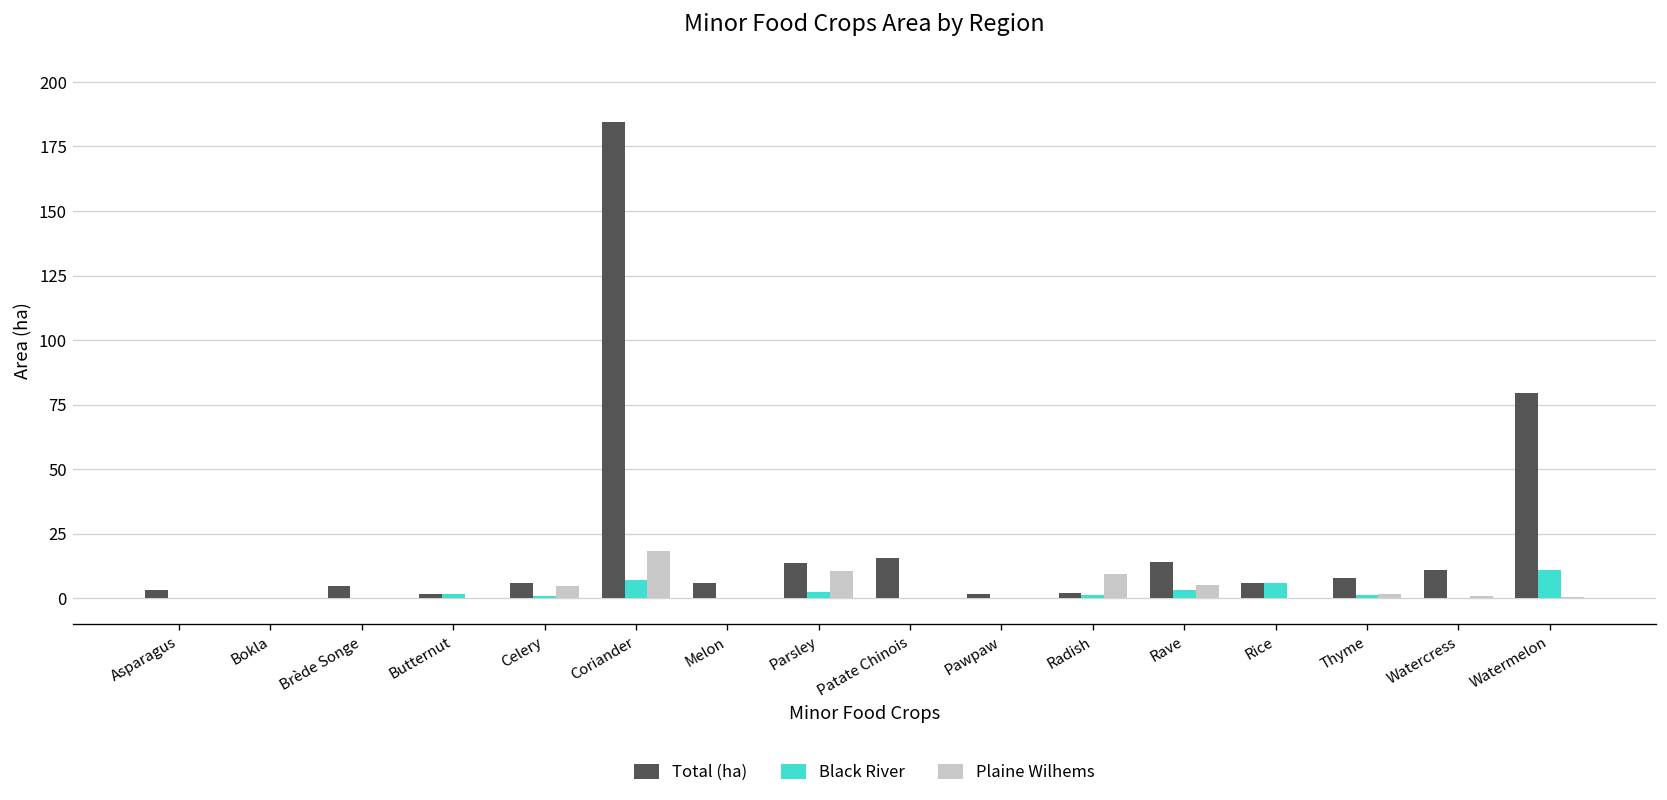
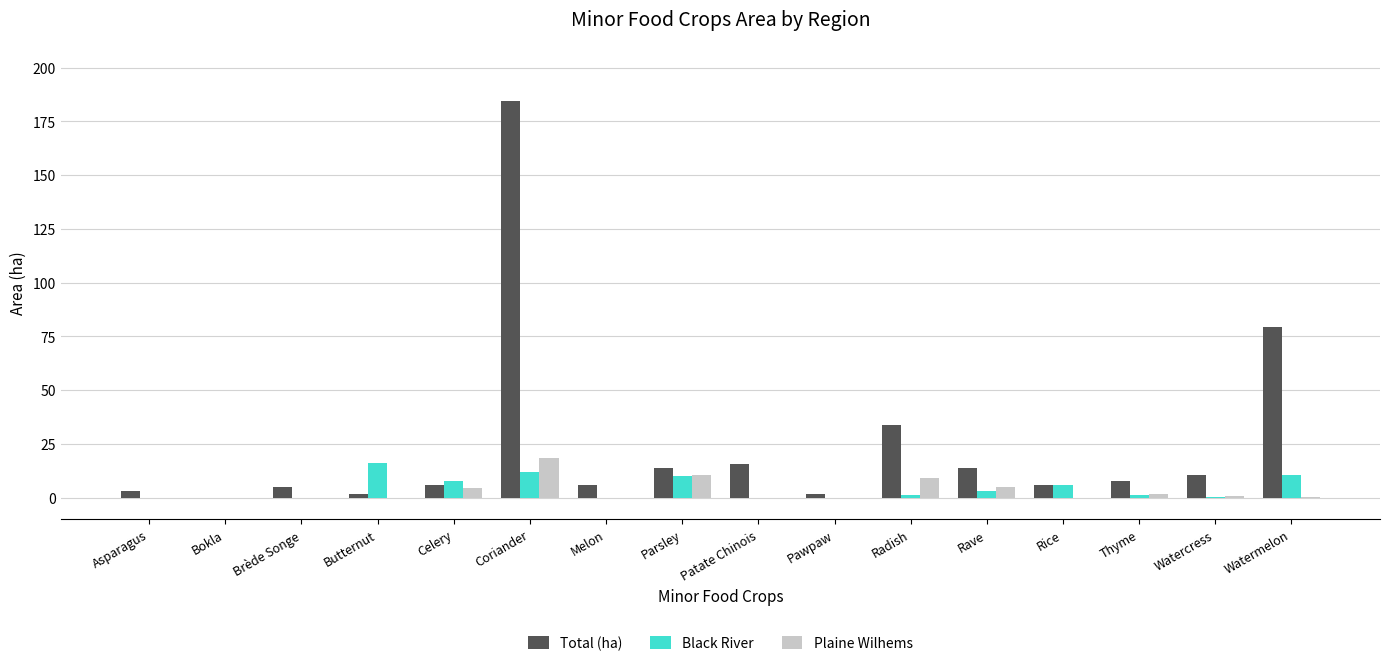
Black River, Butternut: 2 -> 16
Black River, Celery: 1 -> 8
Black River, Coriander: 7 -> 12
Black River, Parsley: 3 -> 10
Total (ha), Radish: 2 -> 34
